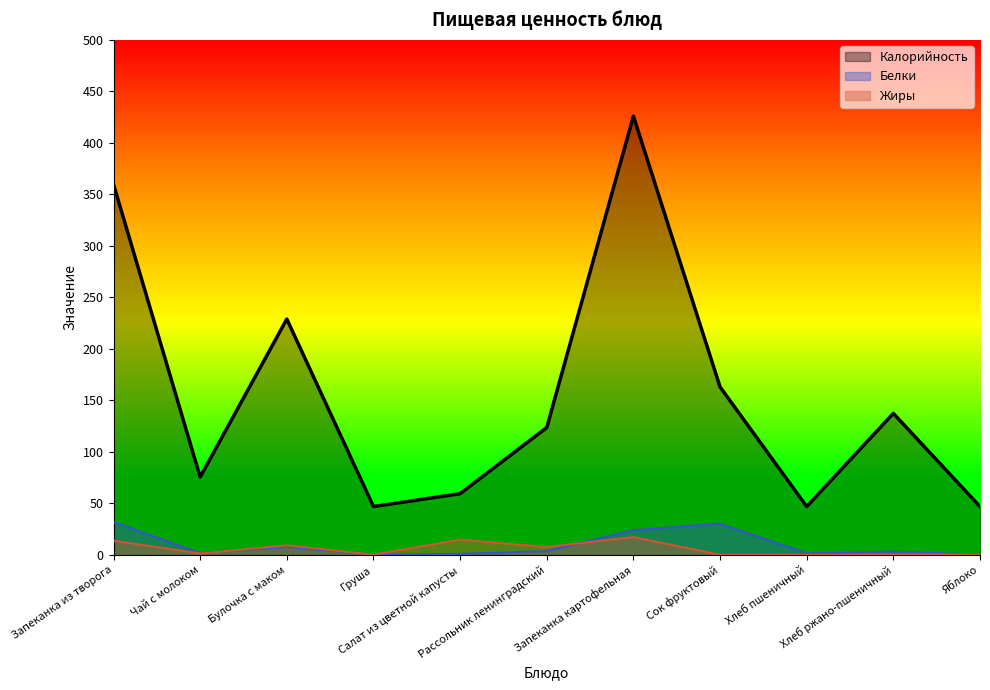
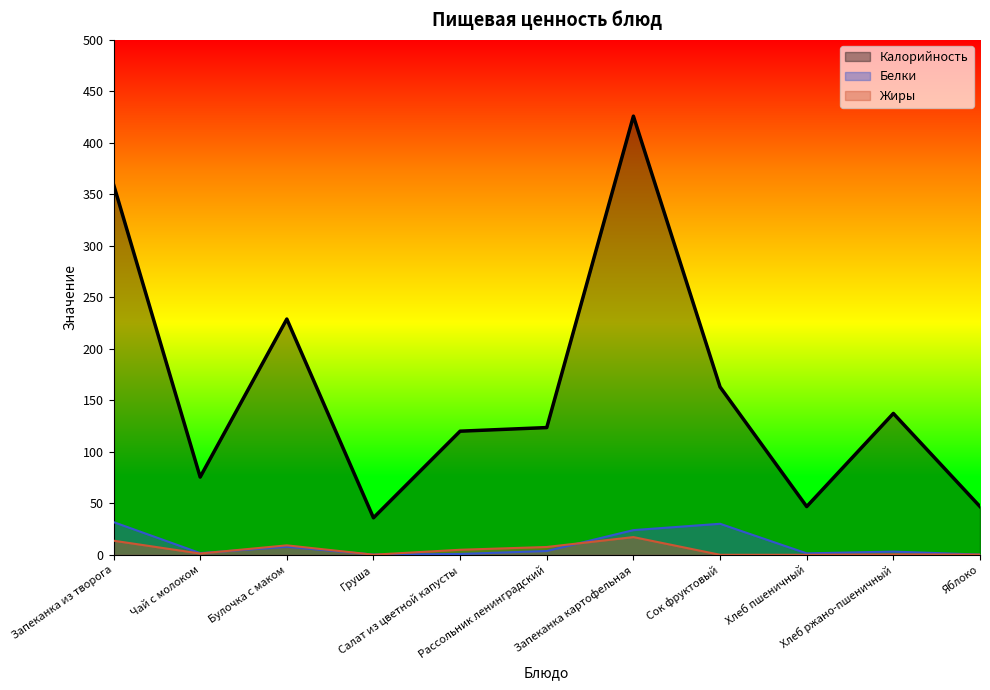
Калорийность, Груша: 47 -> 36
Калорийность, Салат из цветной капусты: 60 -> 120
Жиры, Салат из цветной капусты: 15 -> 5
